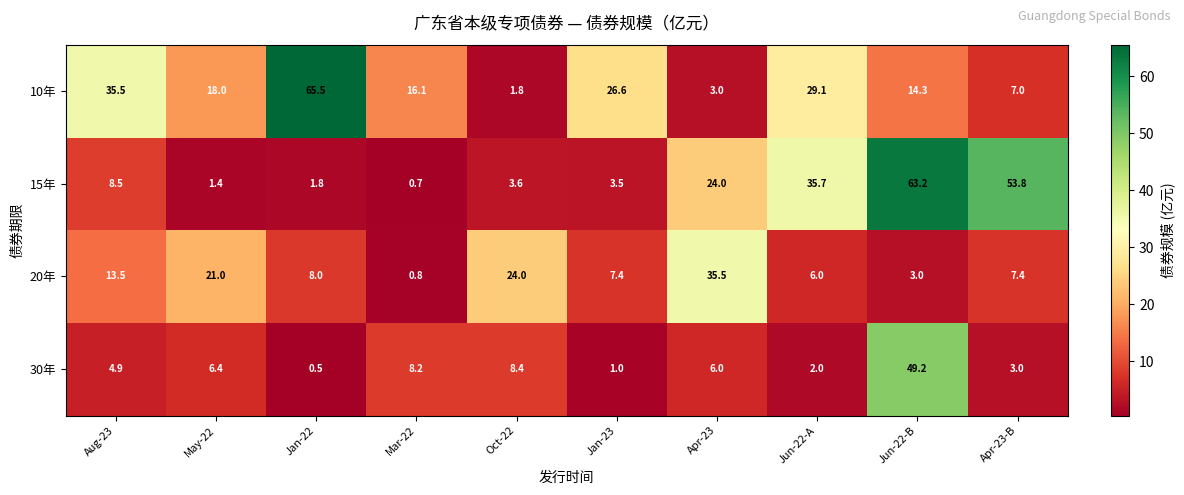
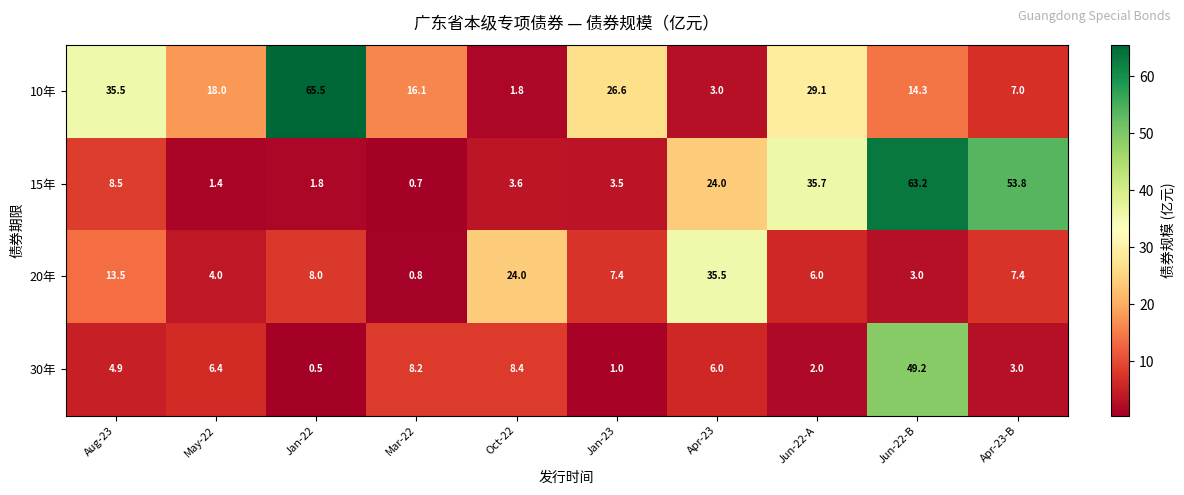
20年, May-22: 21.0 -> 4.0
